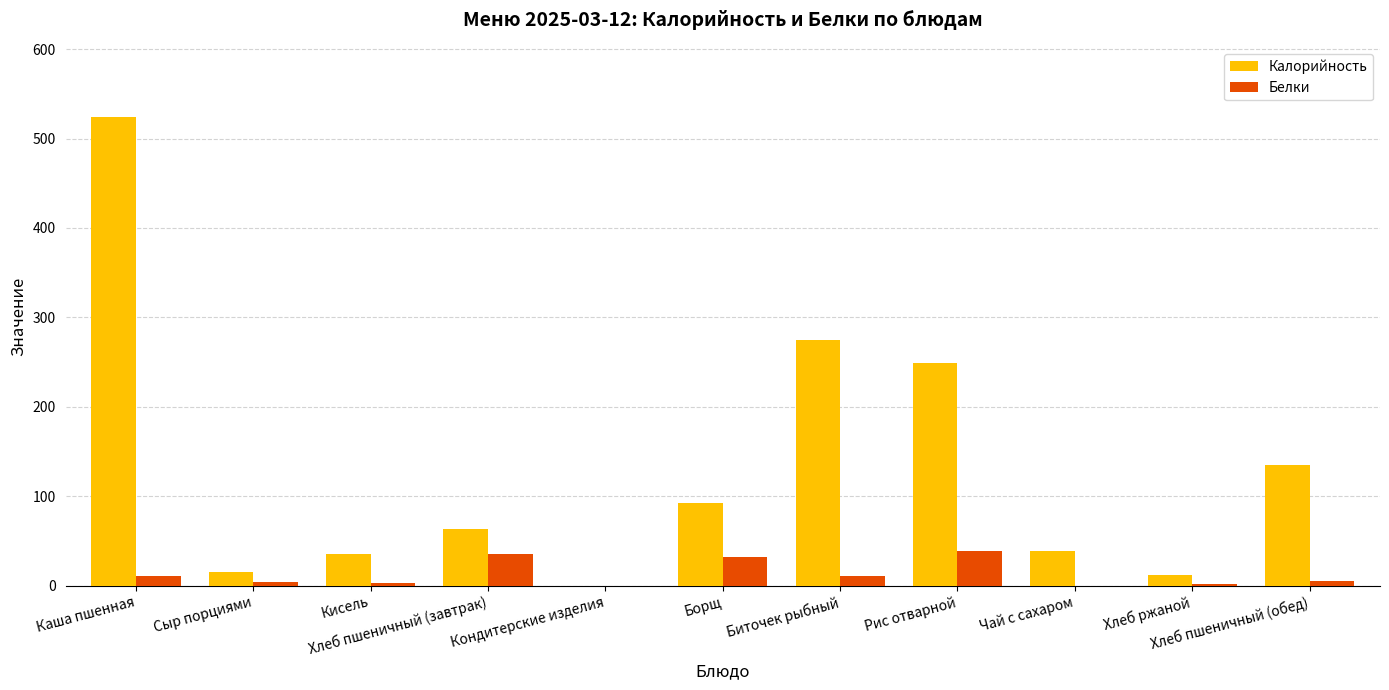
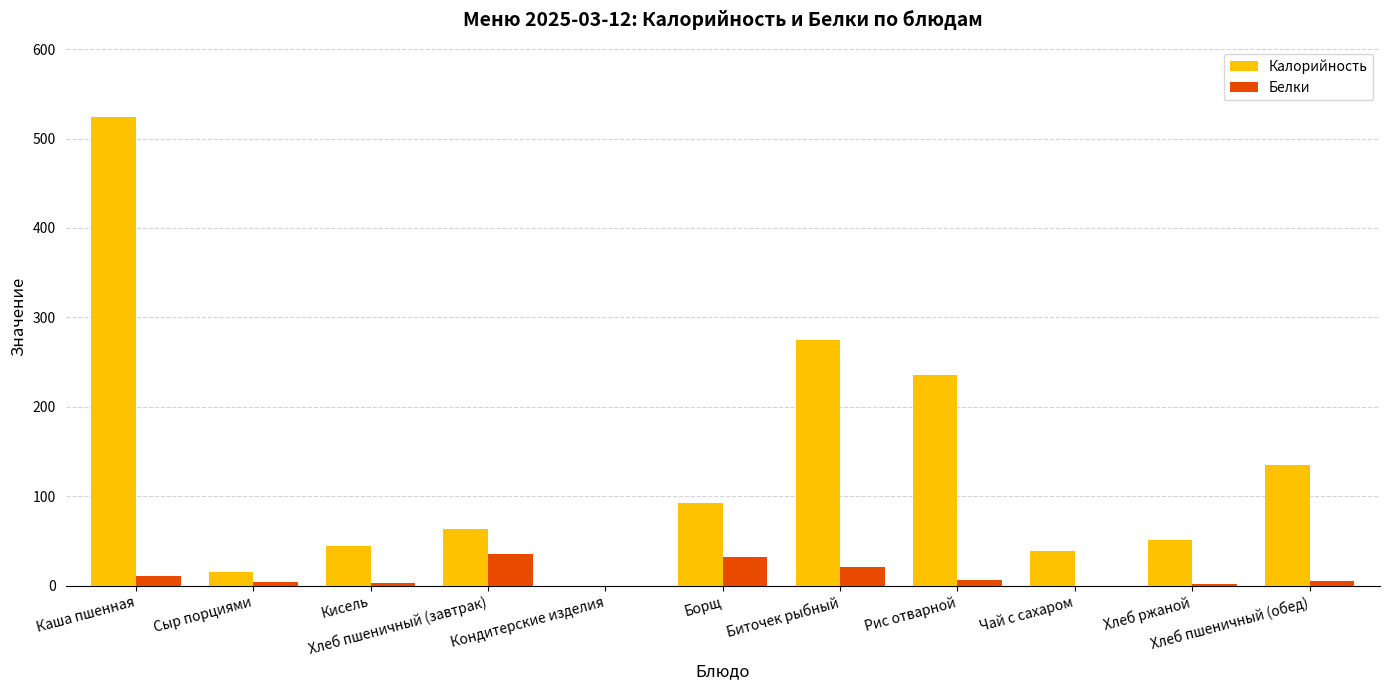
Калорийность, Кисель: 35 -> 44
Белки, Биточек рыбный: 10 -> 20
Калорийность, Рис отварной: 250 -> 240
Белки, Рис отварной: 40 -> 10
Калорийность, Хлеб ржаной: 10 -> 50
